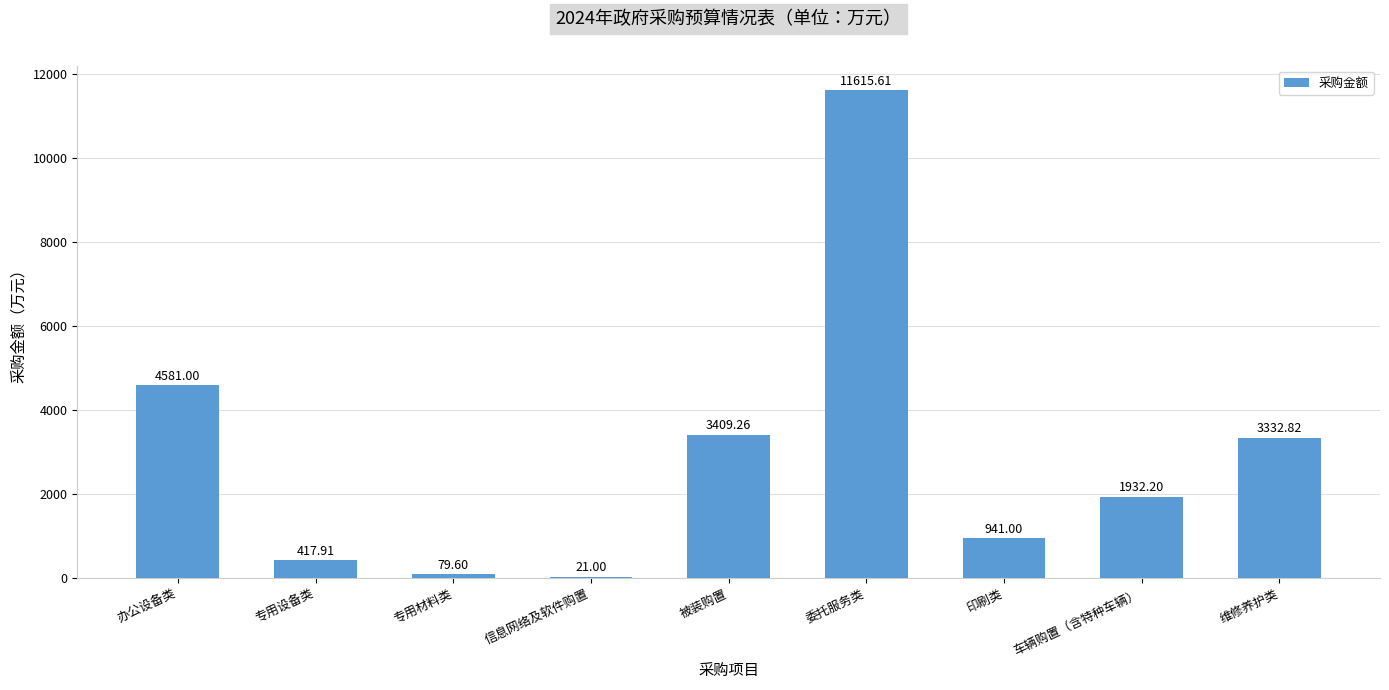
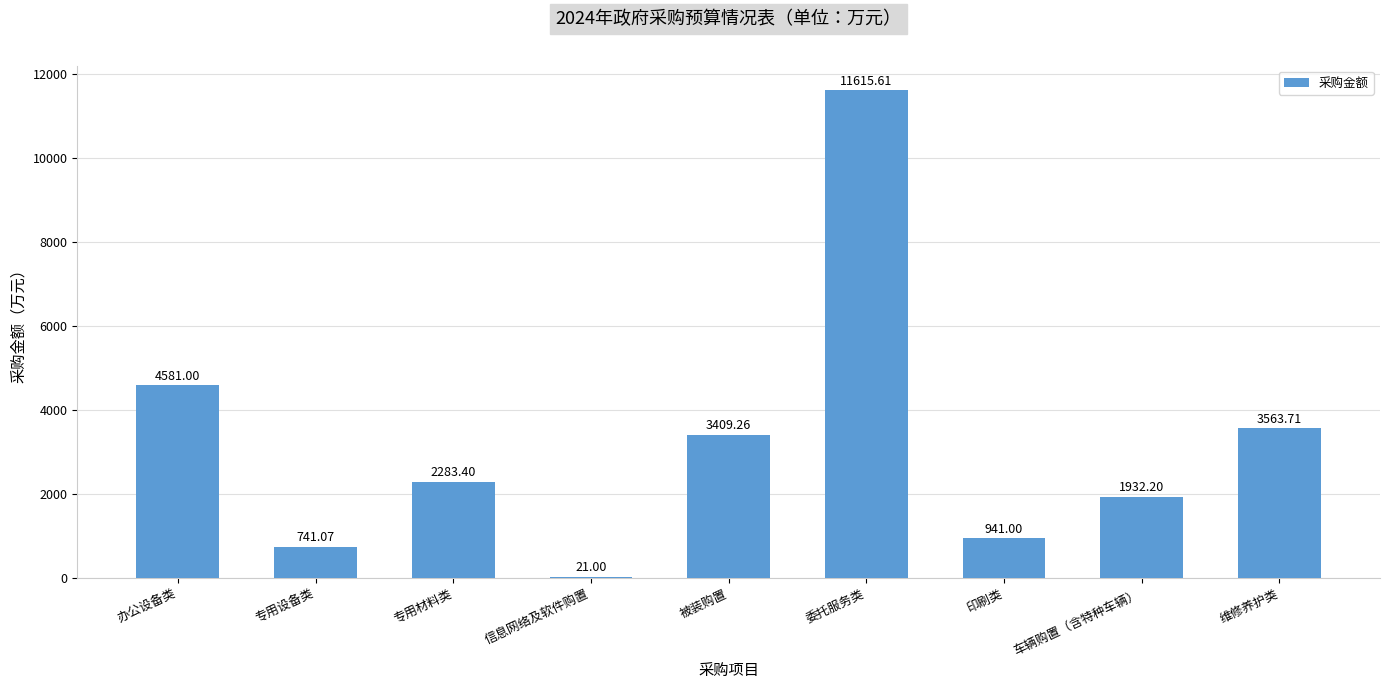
专用设备类: 417.91 -> 741.07
专用材料类: 79.60 -> 2283.40
维修养护类: 3332.82 -> 3563.71
